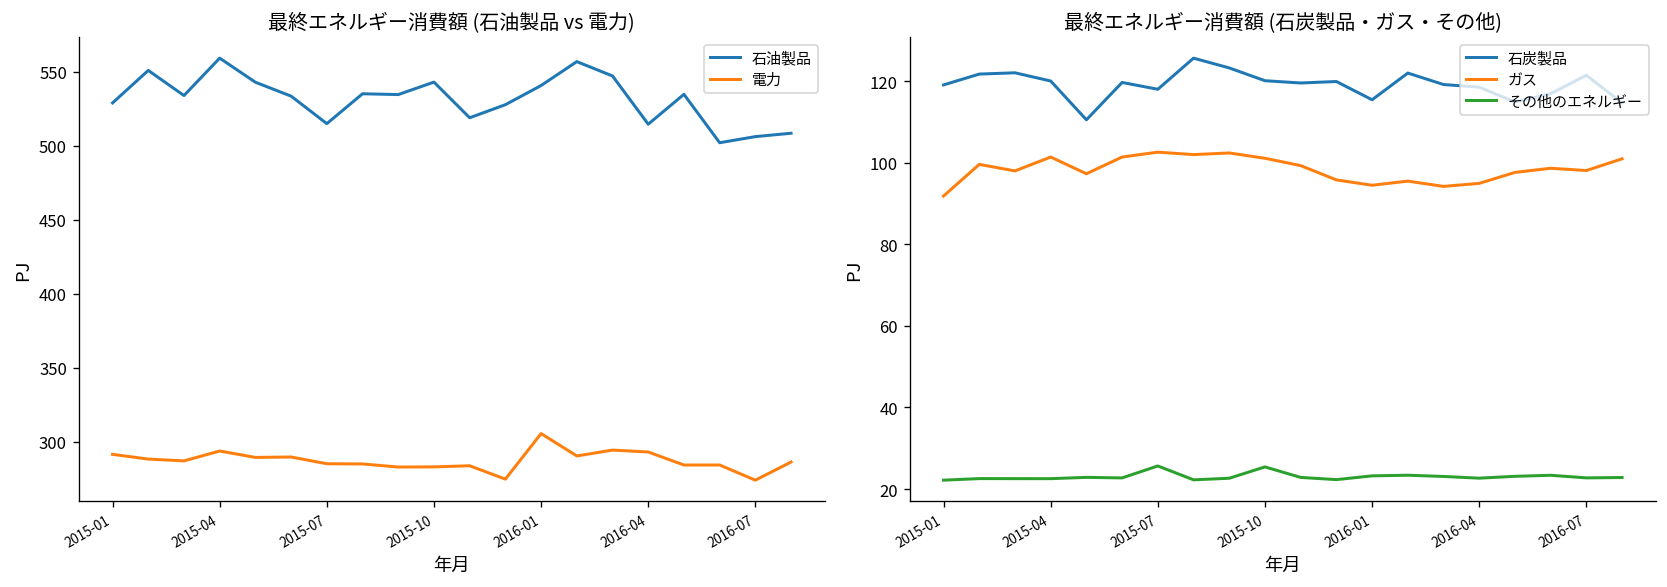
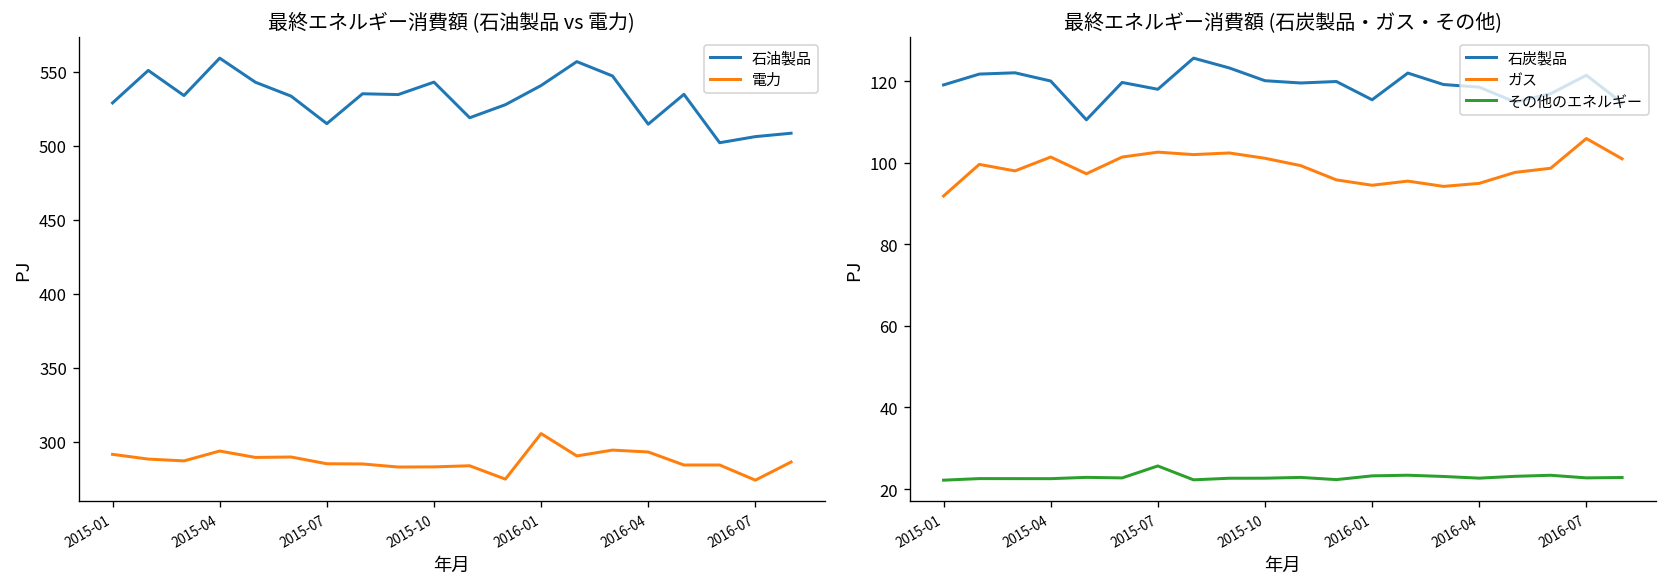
最終エネルギー消費額 (石炭製品・ガス・その他), その他のエネルギー, 2015-10: 25 -> 23
最終エネルギー消費額 (石炭製品・ガス・その他), ガス, 2016-07: 98 -> 106
